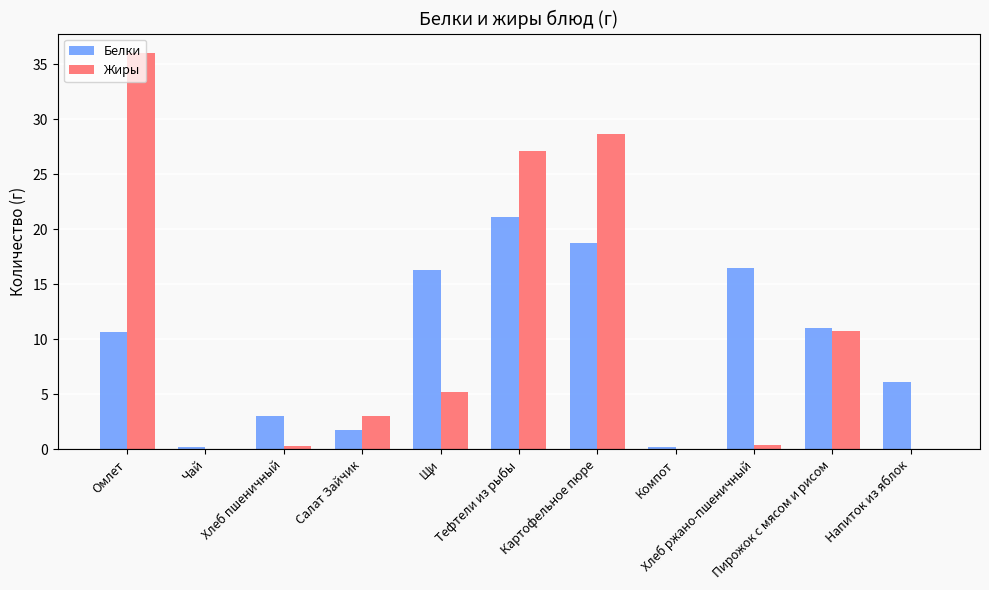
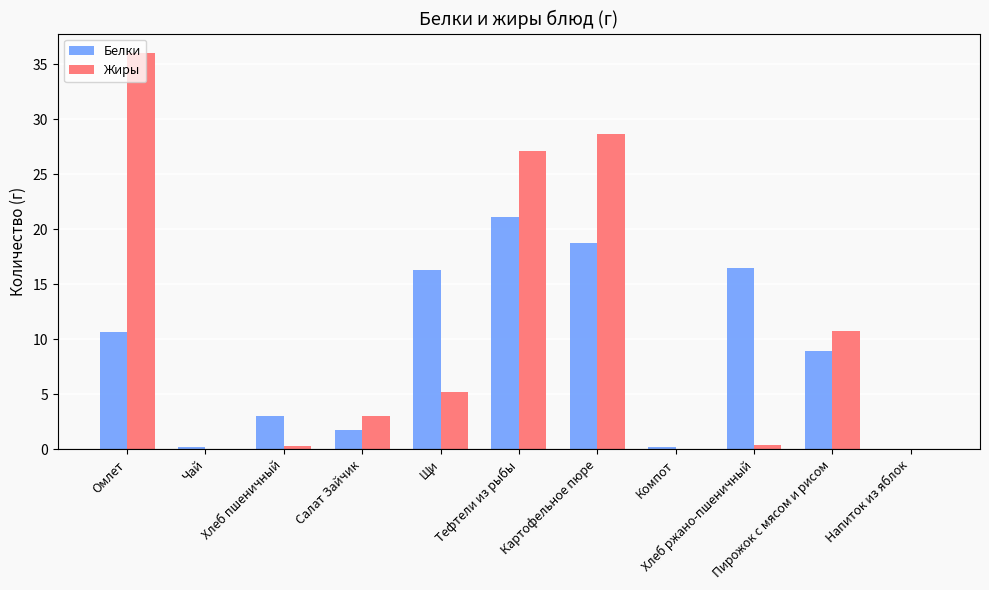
Белки, Пирожок с мясом и рисом: 11.0 -> 8.9
Белки, Напиток из яблок: 6.2 -> 0.1
